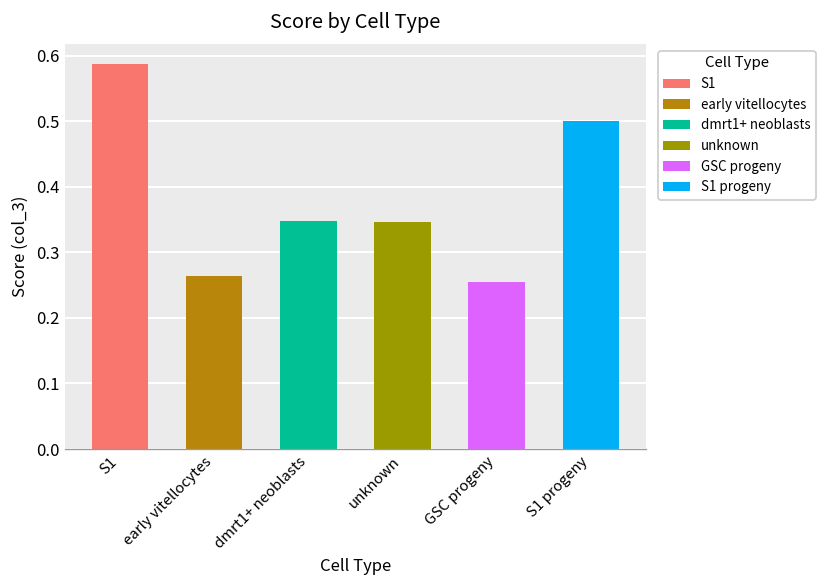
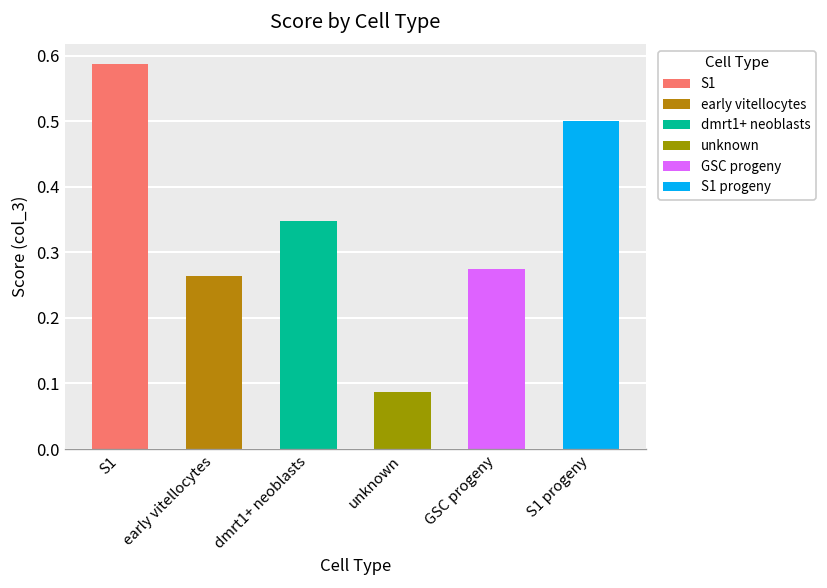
unknown: 0.35 -> 0.09
GSC progeny: 0.25 -> 0.27
